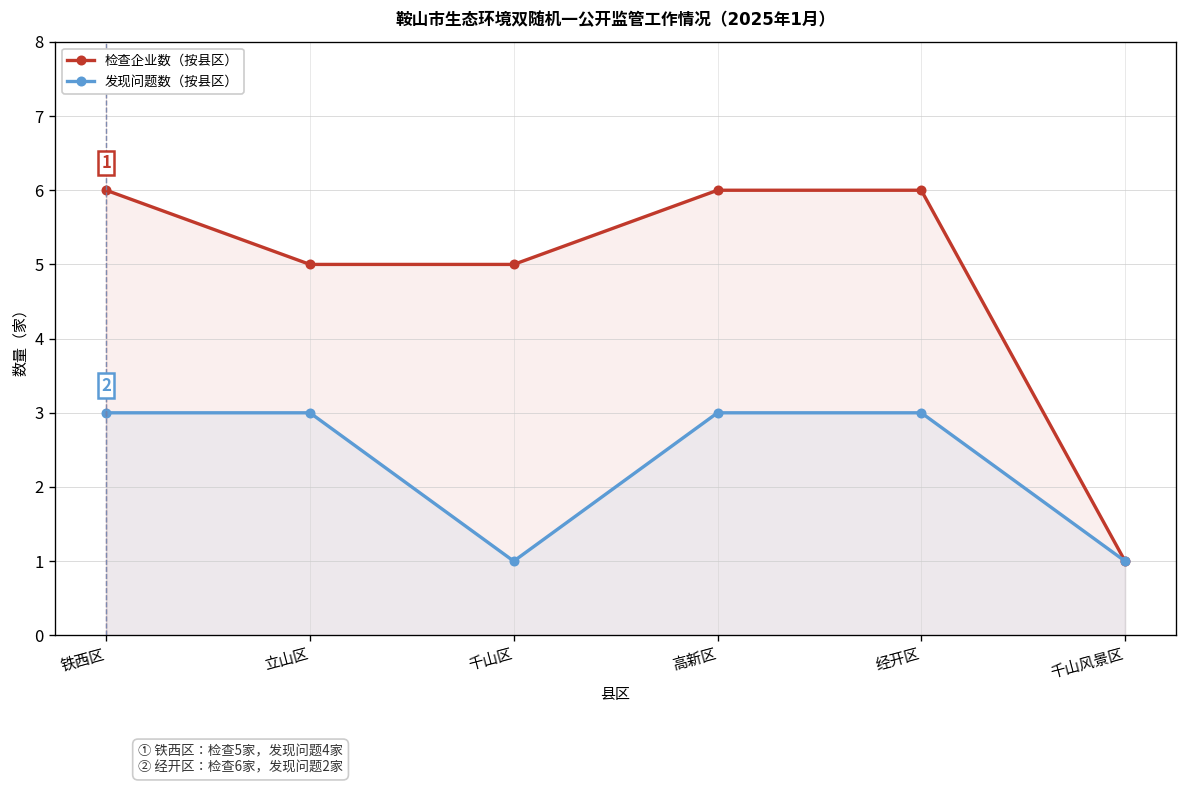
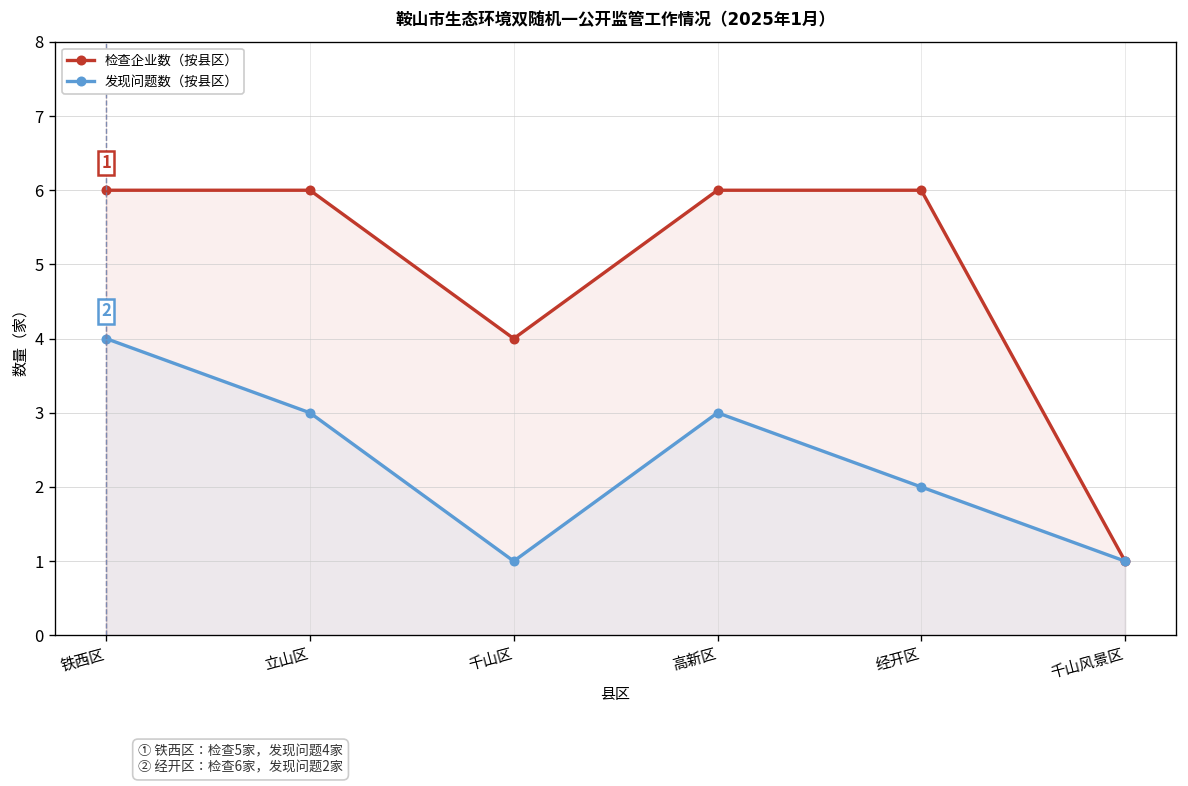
发现问题数（按县区）, 铁西区: 3 -> 4
检查企业数（按县区）, 立山区: 5 -> 6
检查企业数（按县区）, 千山区: 5 -> 4
发现问题数（按县区）, 经开区: 3 -> 2
